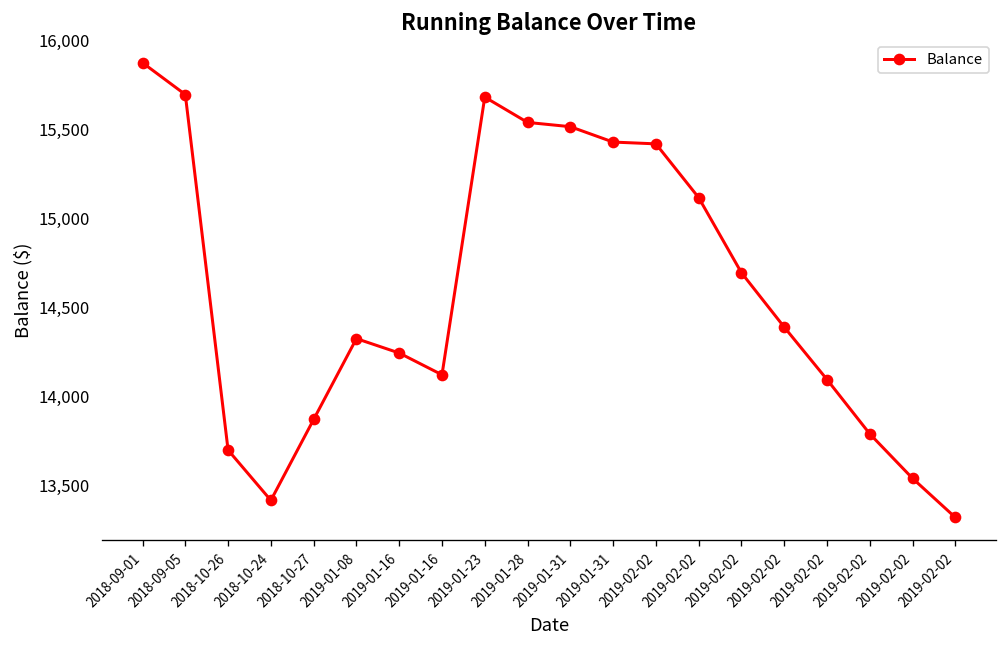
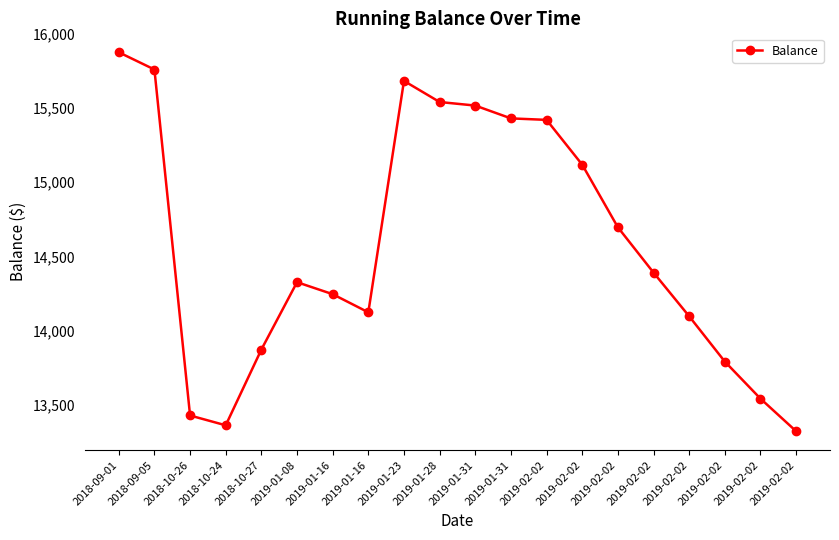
2018-09-05: 15,700 -> 15,760
2018-10-26: 13,700 -> 13,430
2018-10-24: 13,420 -> 13,360
